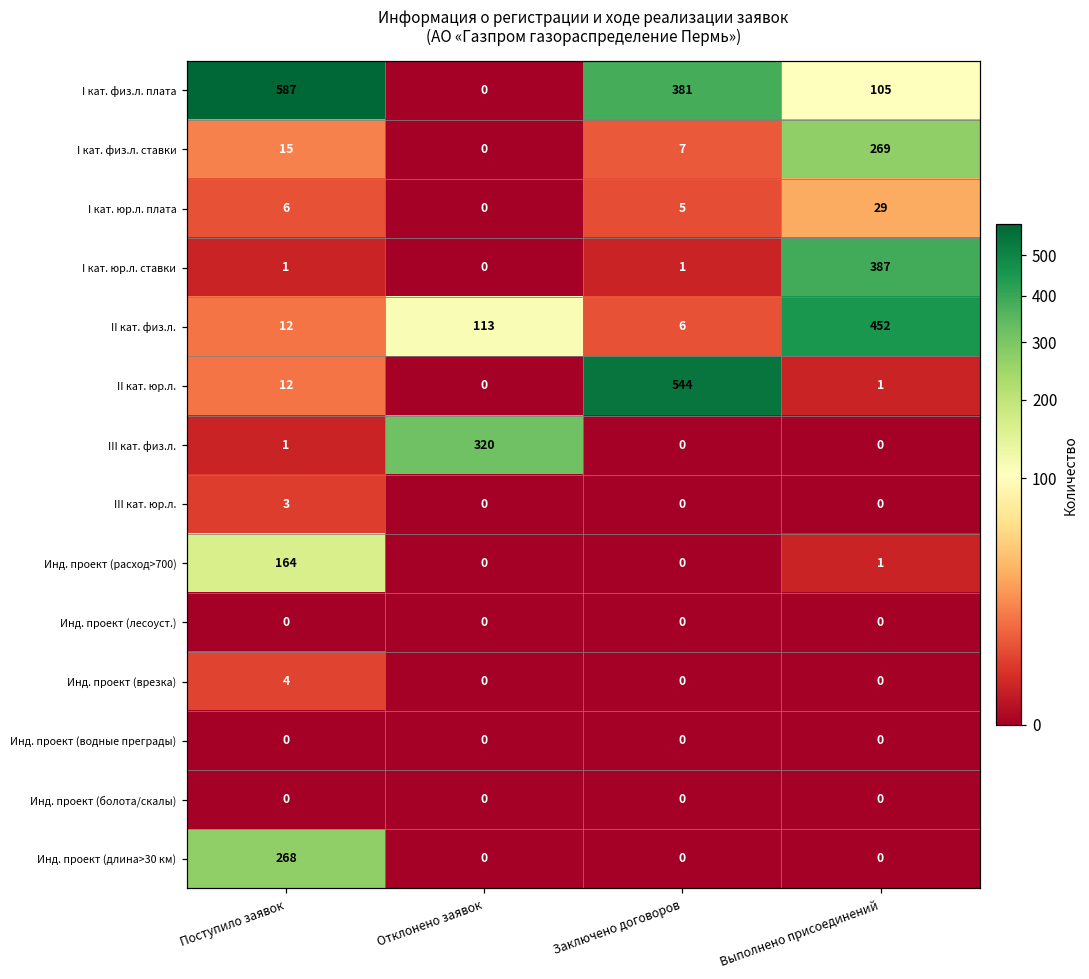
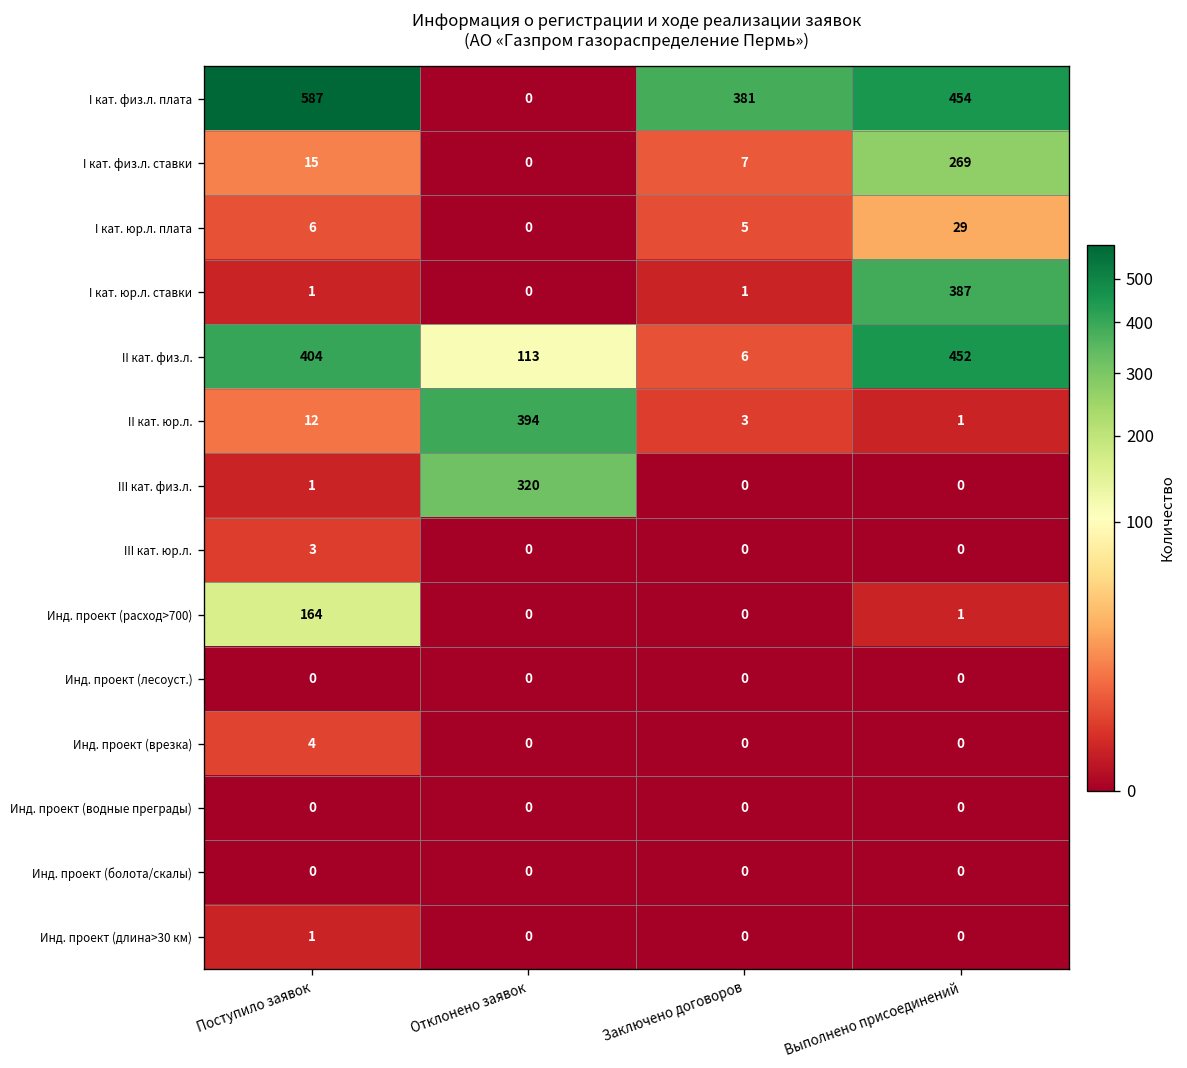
I кат. физ.л. плата, Выполнено присоединений: 105 -> 454
II кат. физ.л., Поступило заявок: 12 -> 404
II кат. юр.л., Отклонено заявок: 0 -> 394
II кат. юр.л., Заключено договоров: 544 -> 3
Инд. проект (длина>30 км), Поступило заявок: 268 -> 1
